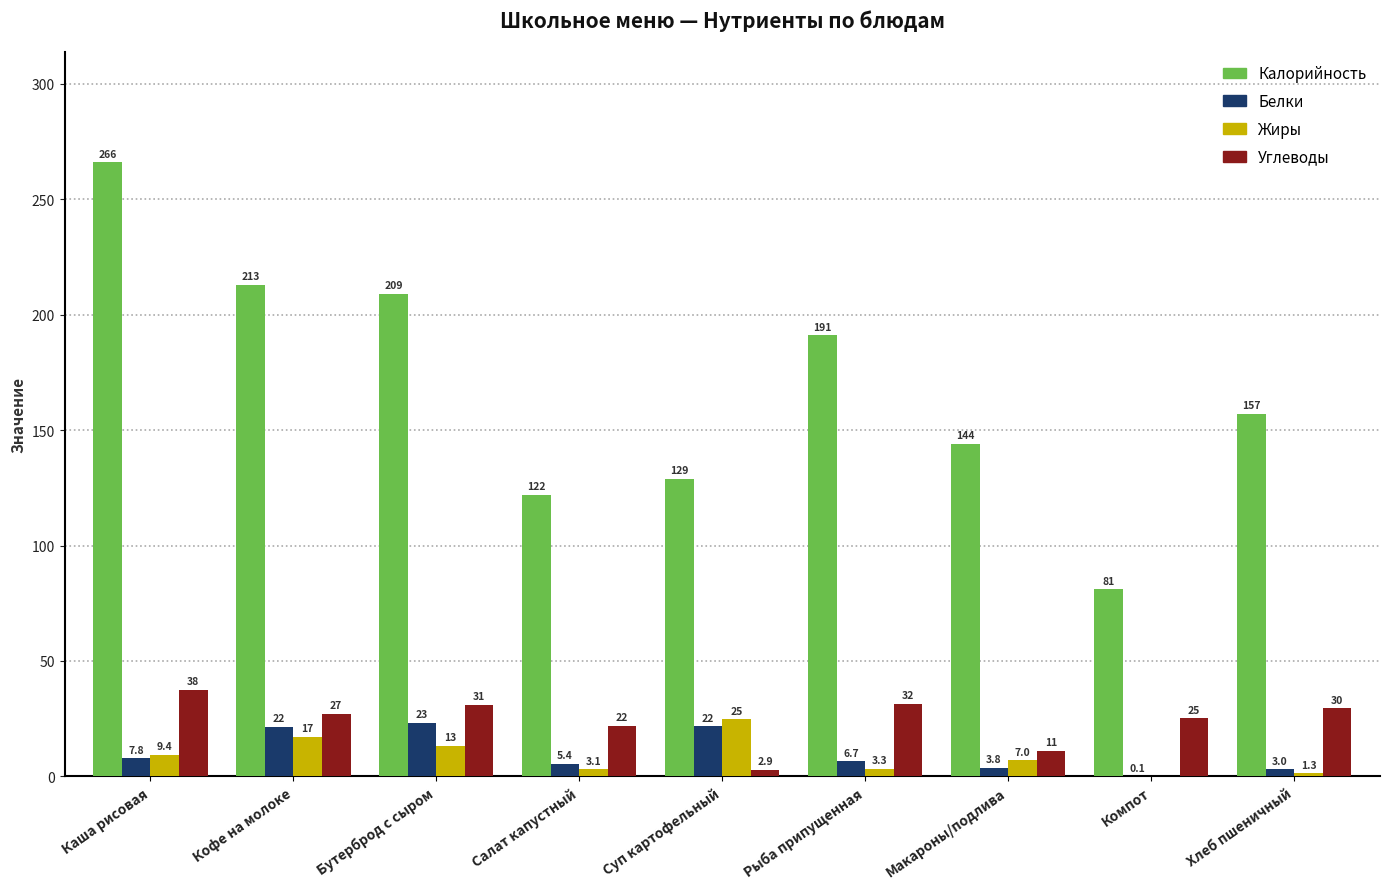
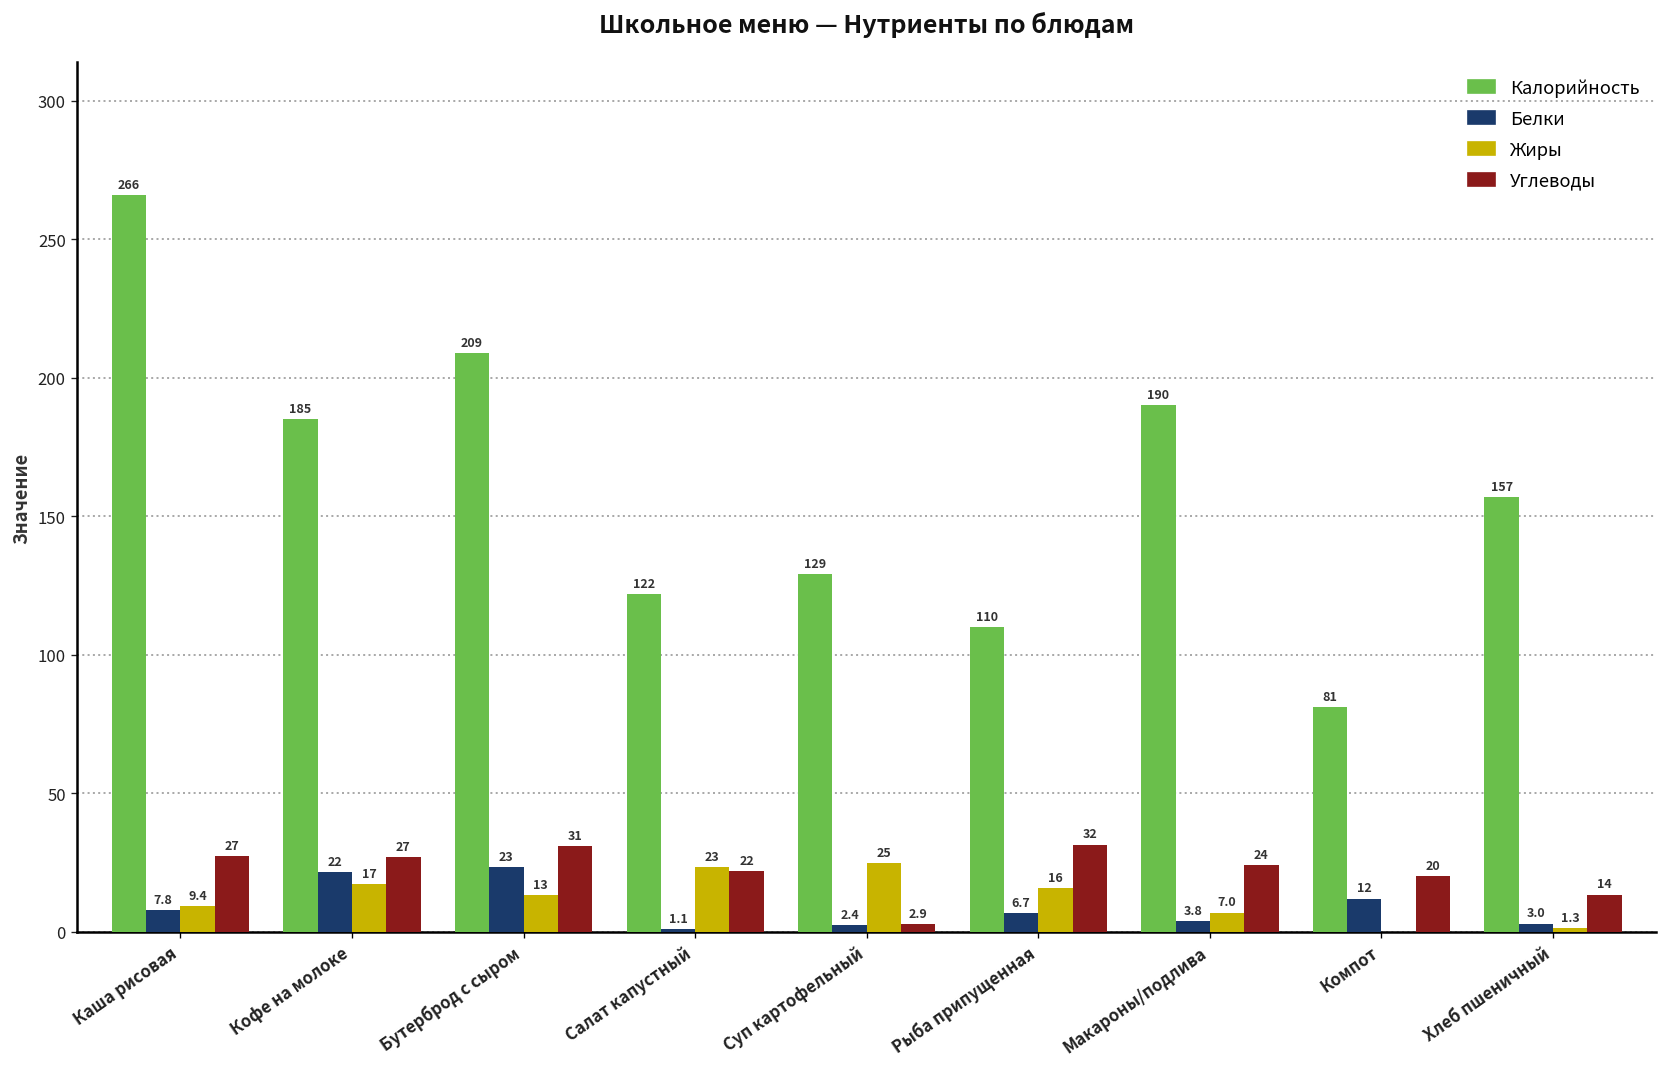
Углеводы, Каша рисовая: 38 -> 27
Калорийность, Кофе на молоке: 213 -> 185
Белки, Салат капустный: 5.4 -> 1.1
Жиры, Салат капустный: 3.1 -> 23
Белки, Суп картофельный: 22 -> 2.4
Калорийность, Рыба припущенная: 191 -> 110
Жиры, Рыба припущенная: 3.3 -> 16
Калорийность, Макароны/подлива: 144 -> 190
Углеводы, Макароны/подлива: 11 -> 24
Белки, Компот: 0.1 -> 12
Углеводы, Компот: 25 -> 20
Углеводы, Хлеб пшеничный: 30 -> 14
